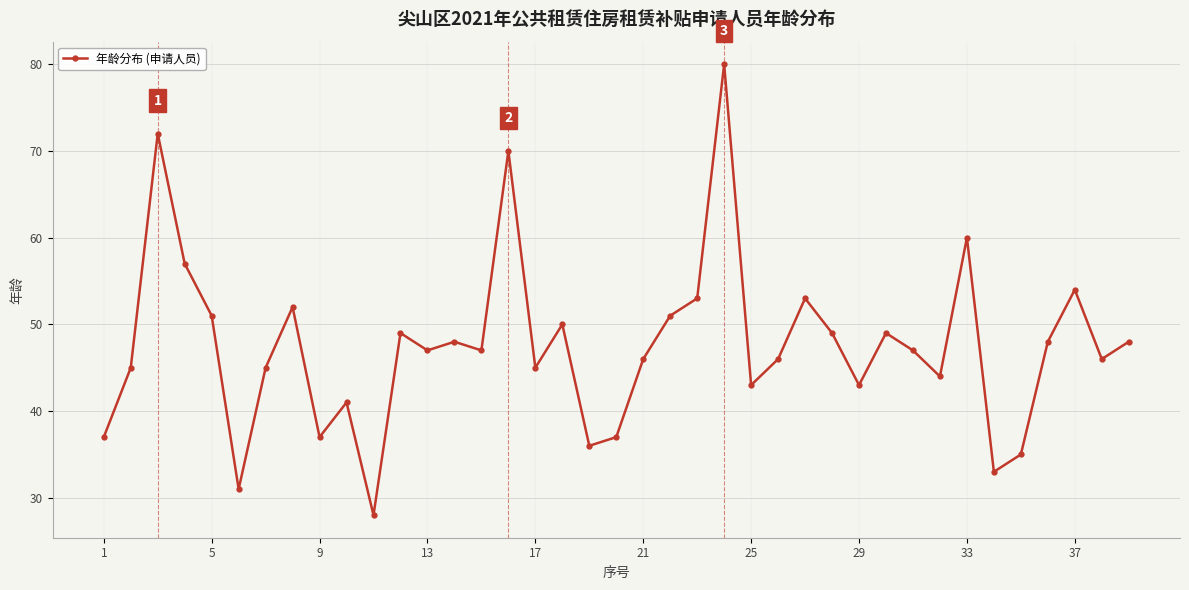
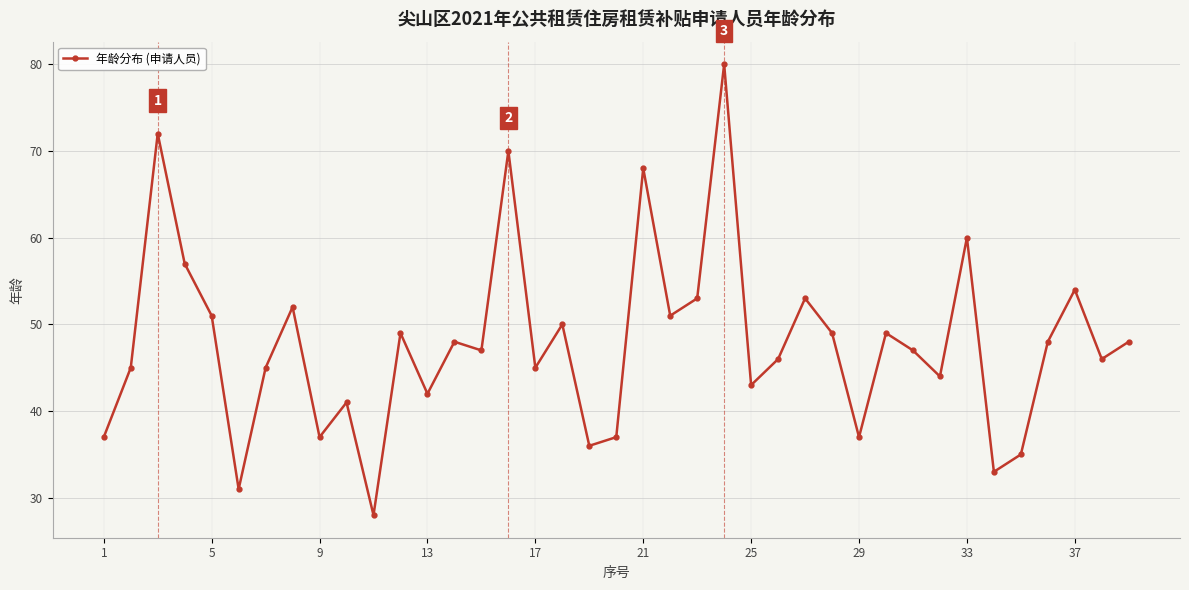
13: 47 -> 42
21: 46 -> 68
29: 43 -> 37
